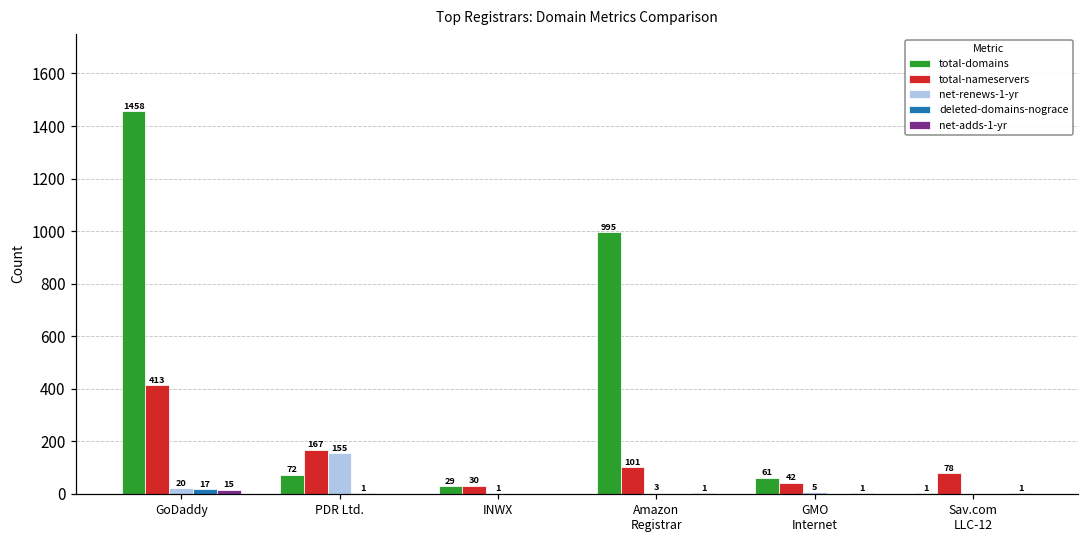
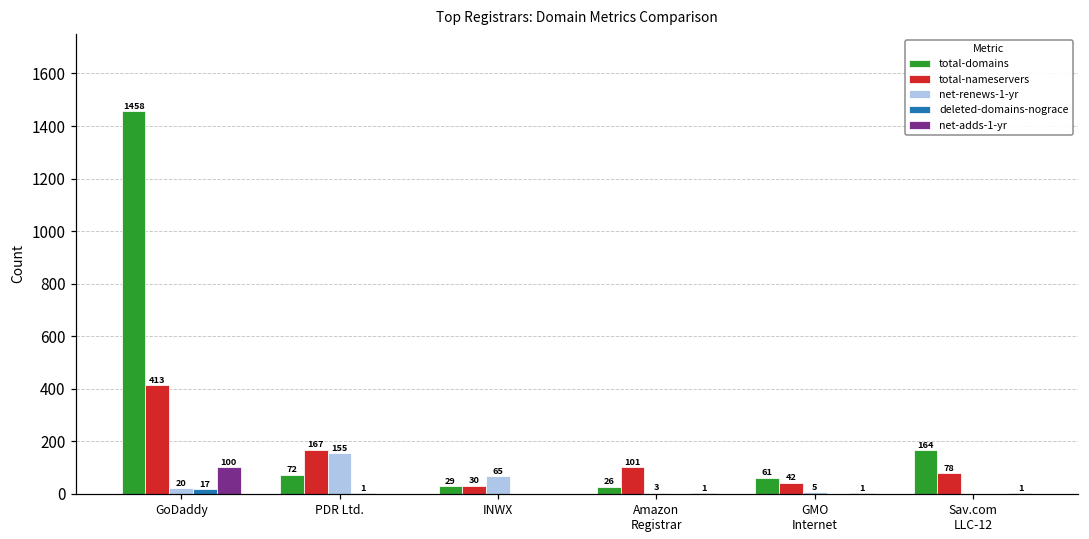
net-adds-1-yr, GoDaddy: 15 -> 100
net-renews-1-yr, INWX: 1 -> 65
total-domains, Amazon Registrar: 995 -> 26
total-domains, Sav.com LLC-12: 1 -> 164
